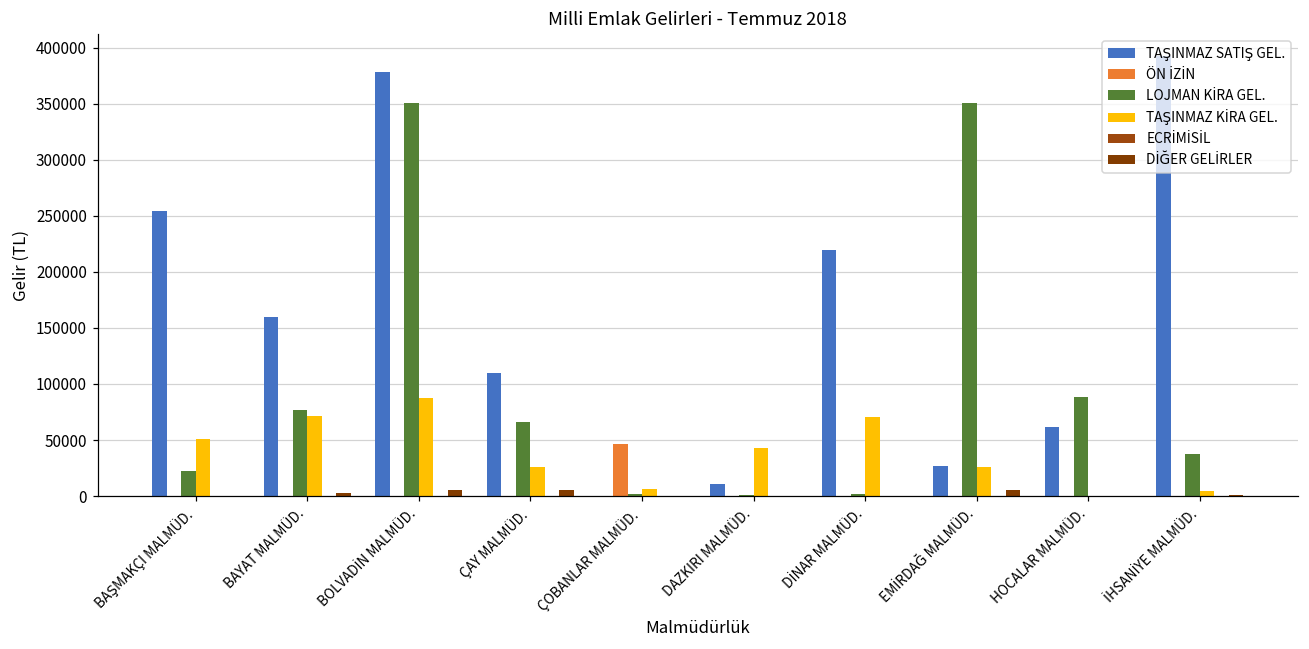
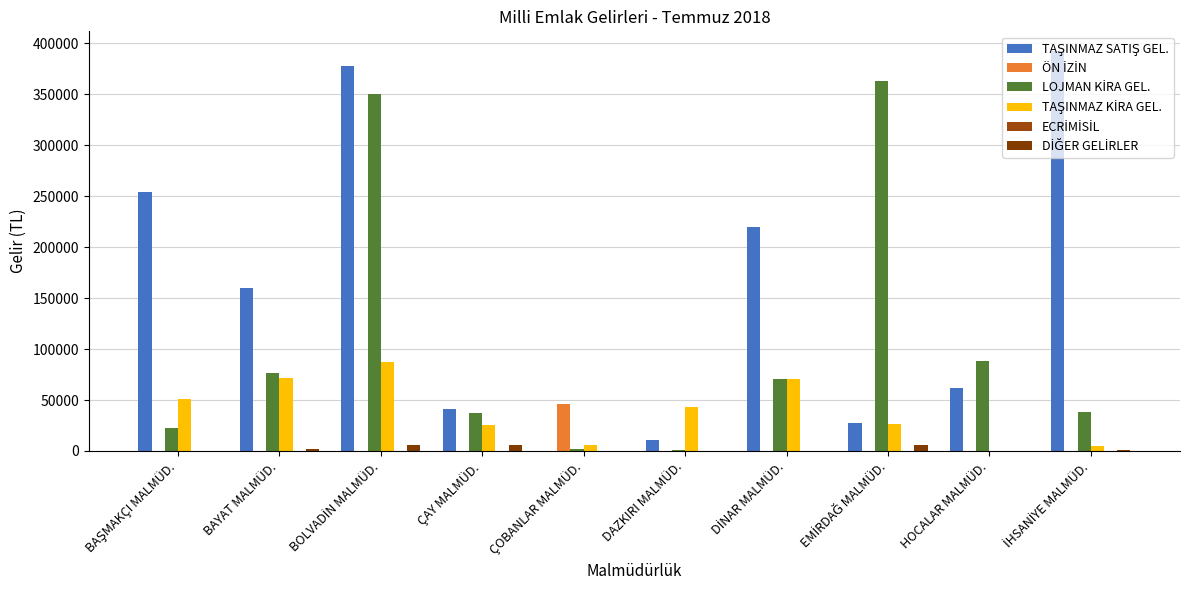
TAŞINMAZ SATIŞ GEL., ÇAY MALMÜD.: 110000 -> 41000
LOJMAN KİRA GEL., ÇAY MALMÜD.: 66000 -> 37000
LOJMAN KİRA GEL., DİNAR MALMÜD.: 2000 -> 70000
LOJMAN KİRA GEL., EMİRDAĞ MALMÜD.: 351000 -> 363000
